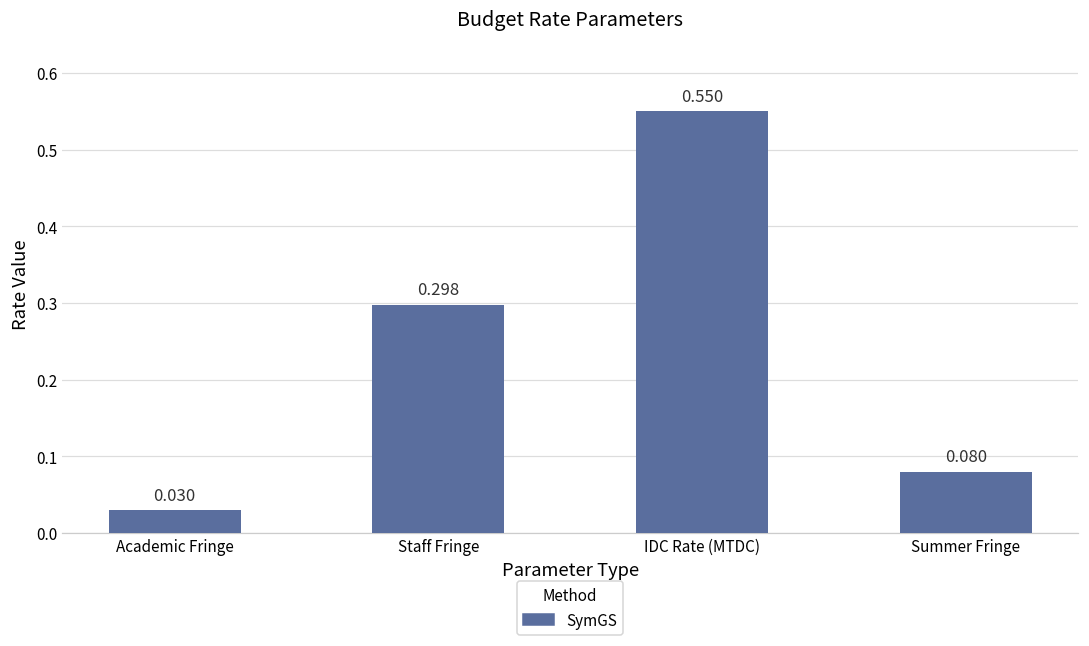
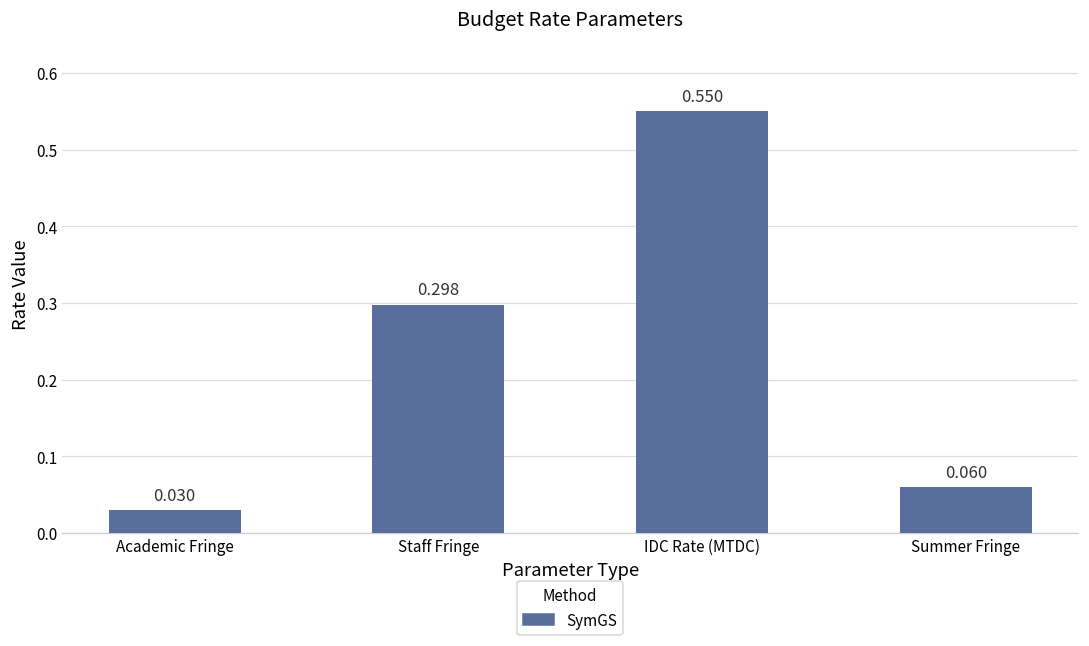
Summer Fringe: 0.080 -> 0.060
